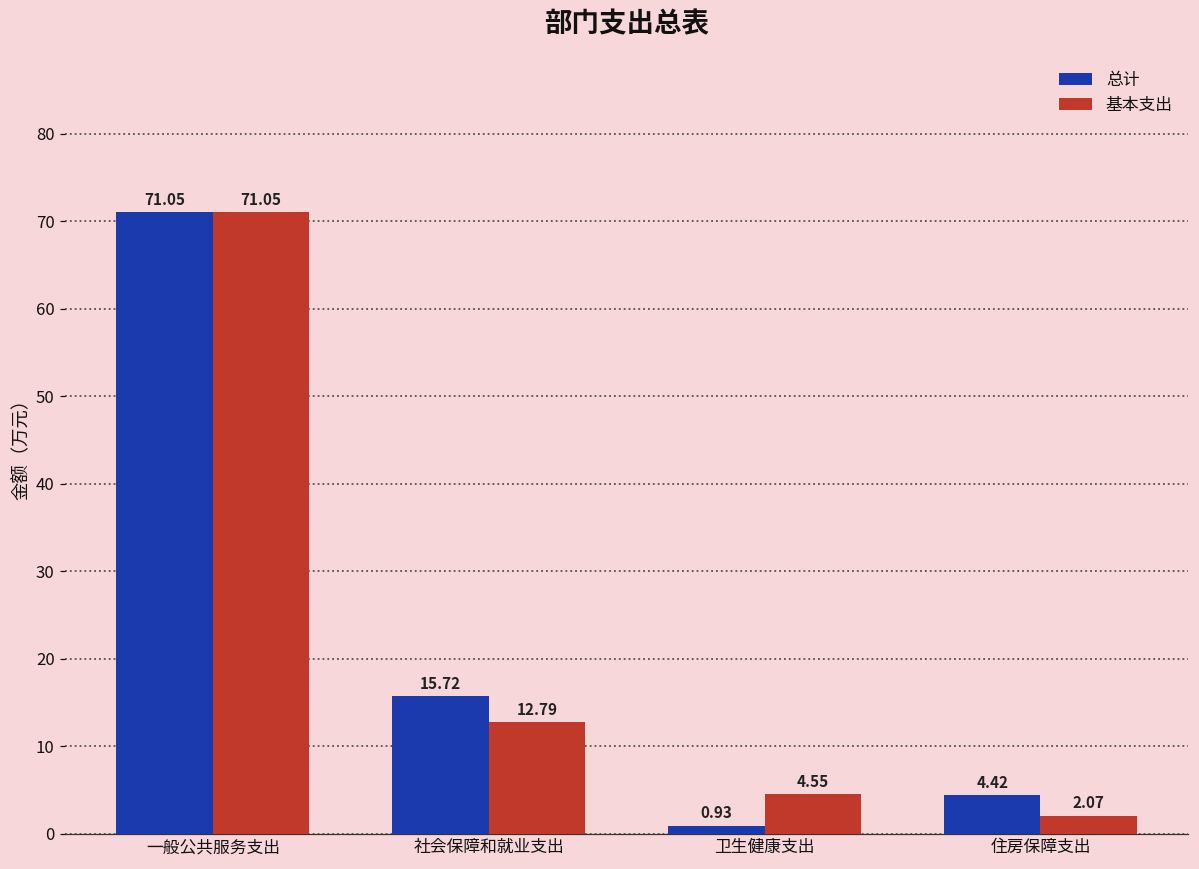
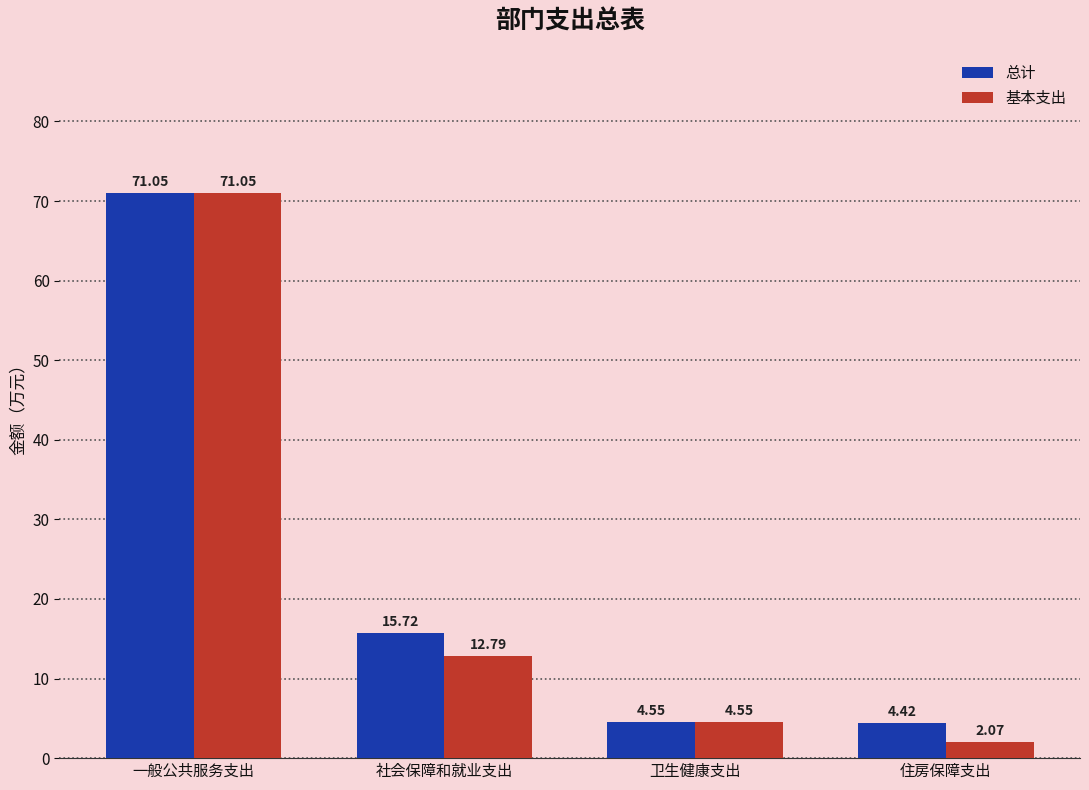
总计, 卫生健康支出: 0.93 -> 4.55
